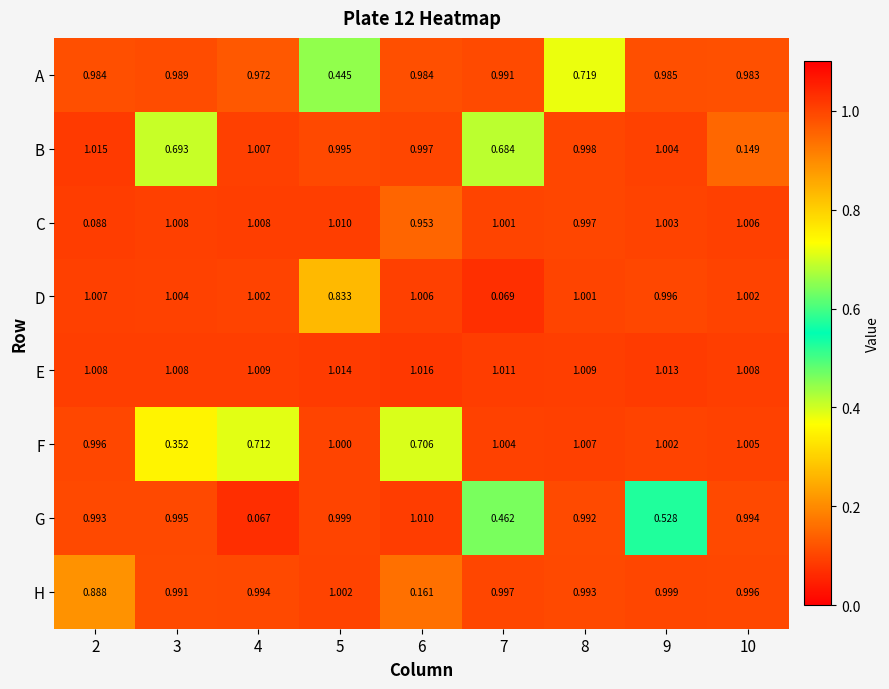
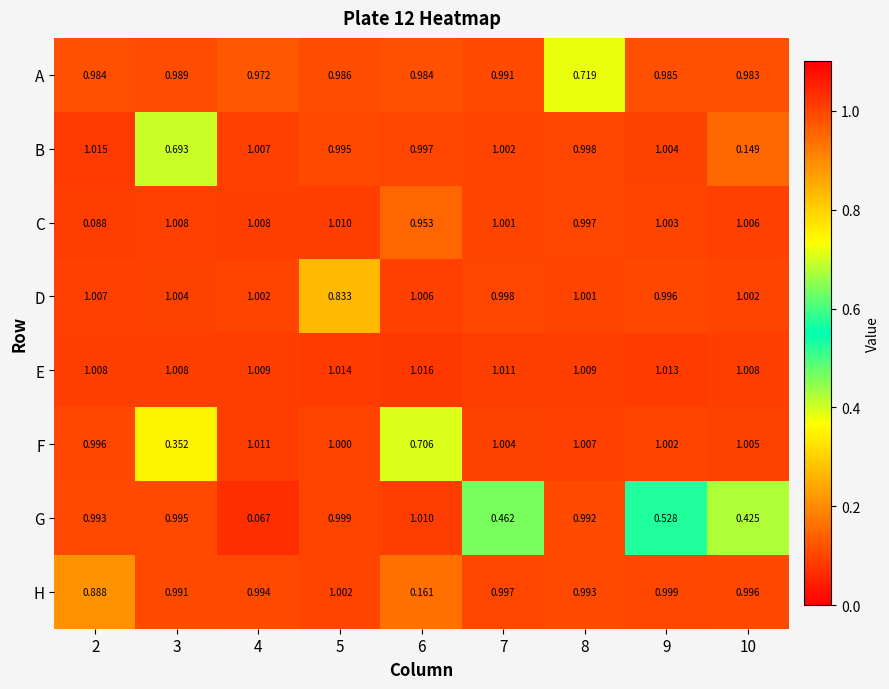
A, 5: 0.445 -> 0.986
B, 7: 0.684 -> 1.002
D, 7: 0.069 -> 0.998
F, 4: 0.712 -> 1.011
G, 10: 0.994 -> 0.425
